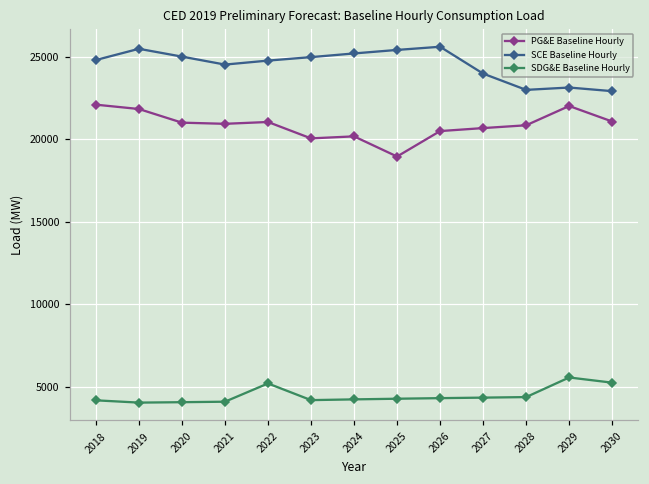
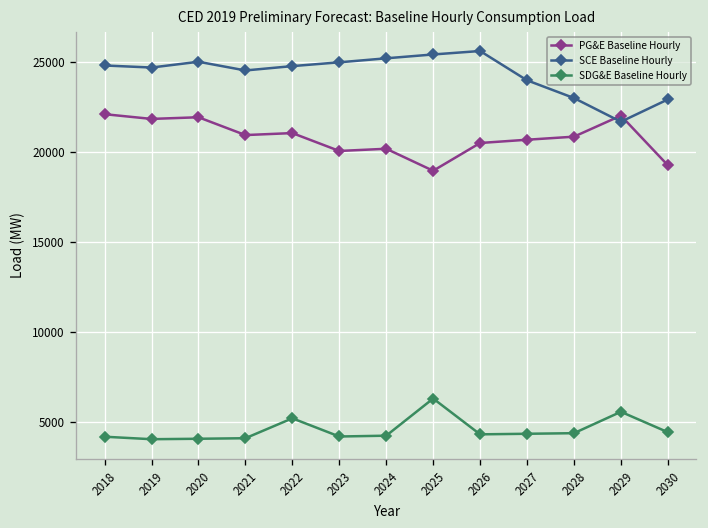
SCE Baseline Hourly, 2019: 25500 -> 24700
PG&E Baseline Hourly, 2020: 21000 -> 21900
SDG&E Baseline Hourly, 2025: 4300 -> 6300
SCE Baseline Hourly, 2029: 23100 -> 21700
PG&E Baseline Hourly, 2030: 21100 -> 19300
SDG&E Baseline Hourly, 2030: 5200 -> 4400
